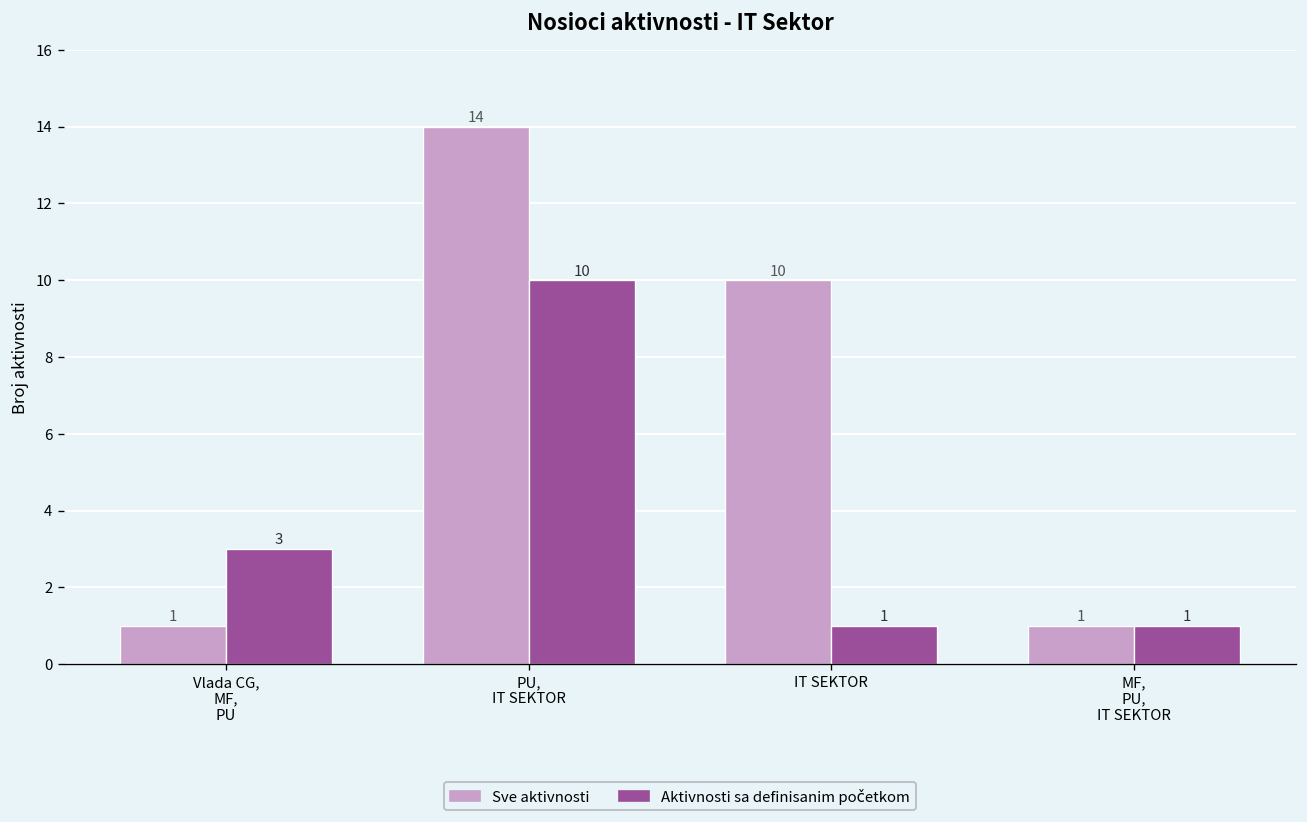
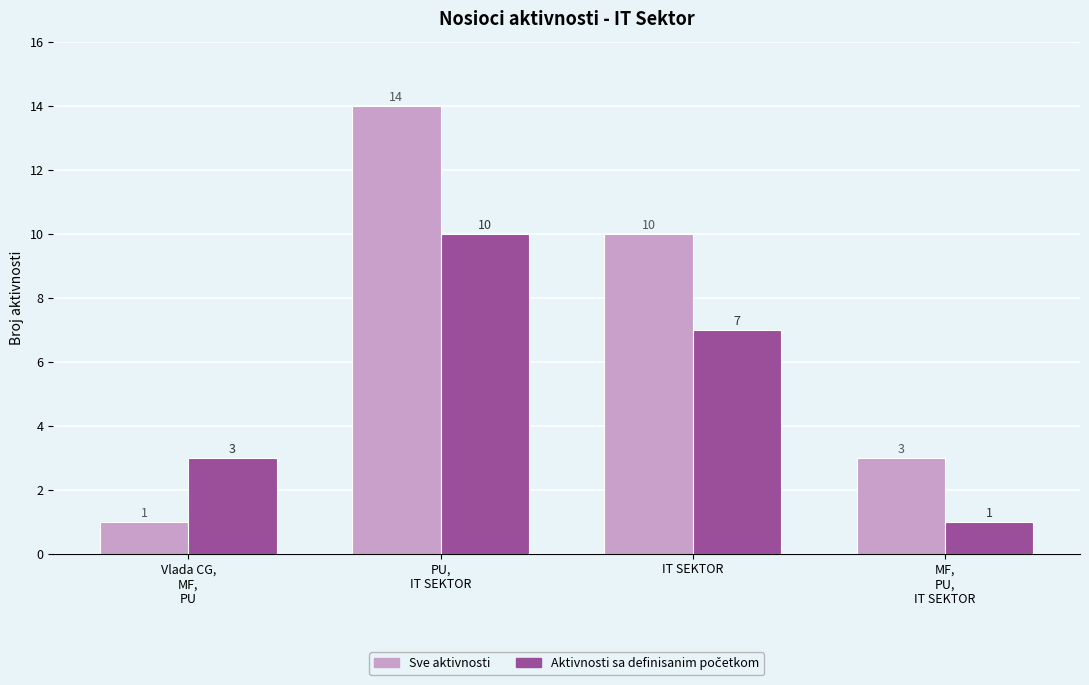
Aktivnosti sa definisanim početkom, IT SEKTOR: 1 -> 7
Sve aktivnosti, MF, PU, IT SEKTOR: 1 -> 3
